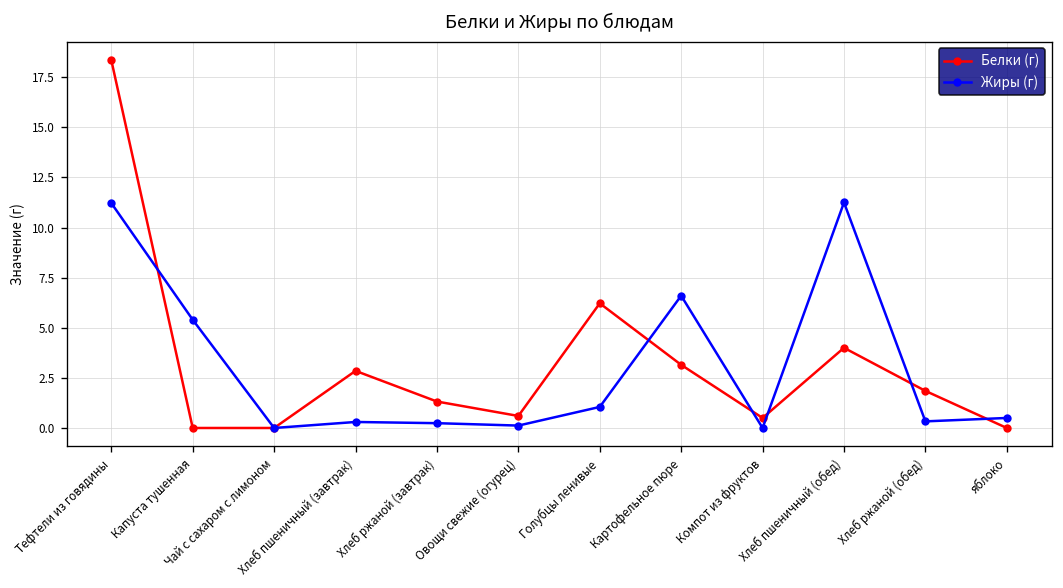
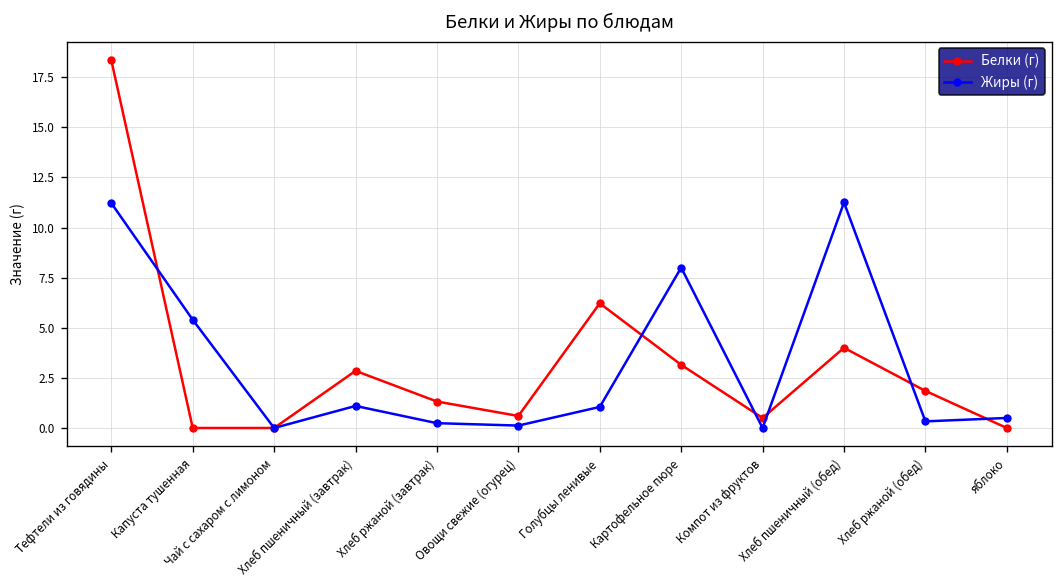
Жиры (г), Хлеб пшеничный (завтрак): 0.3 -> 1.1
Жиры (г), Картофельное пюре: 6.6 -> 8.0
